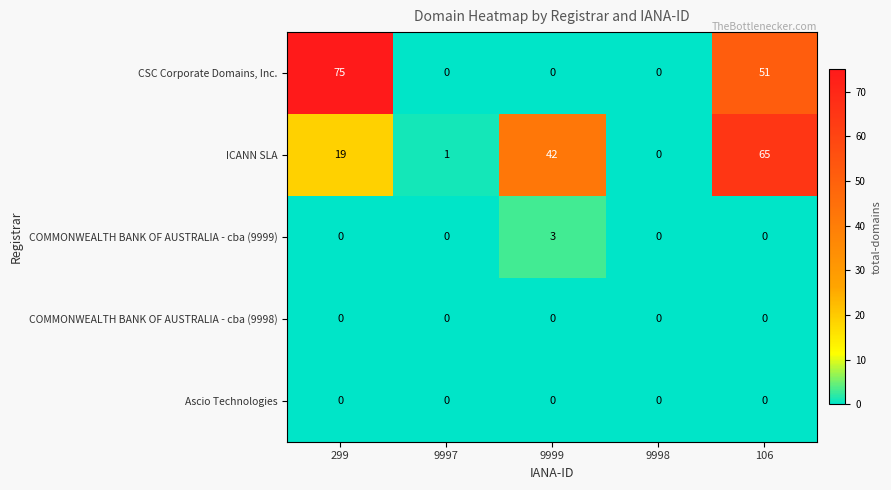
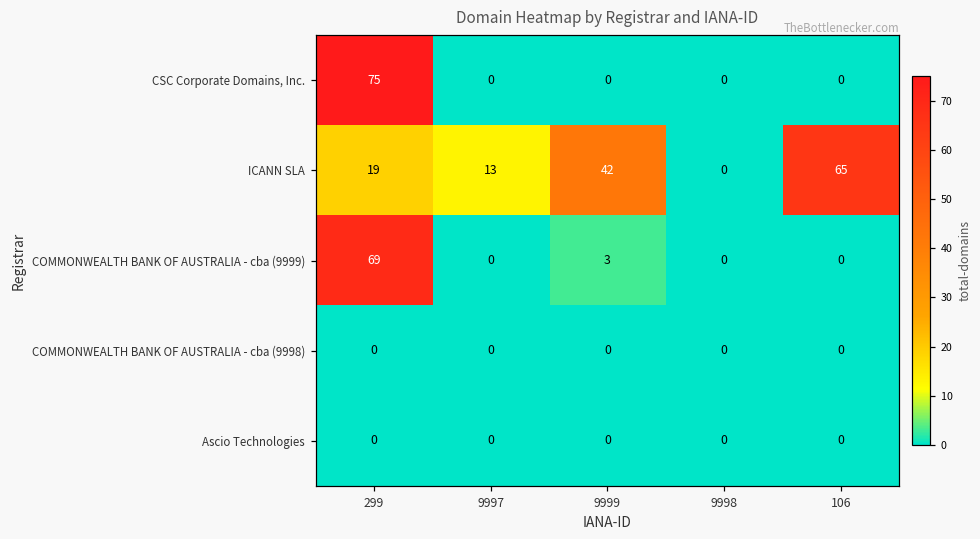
CSC Corporate Domains, Inc., 106: 51 -> 0
ICANN SLA, 9997: 1 -> 13
COMMONWEALTH BANK OF AUSTRALIA - cba (9999), 299: 0 -> 69
